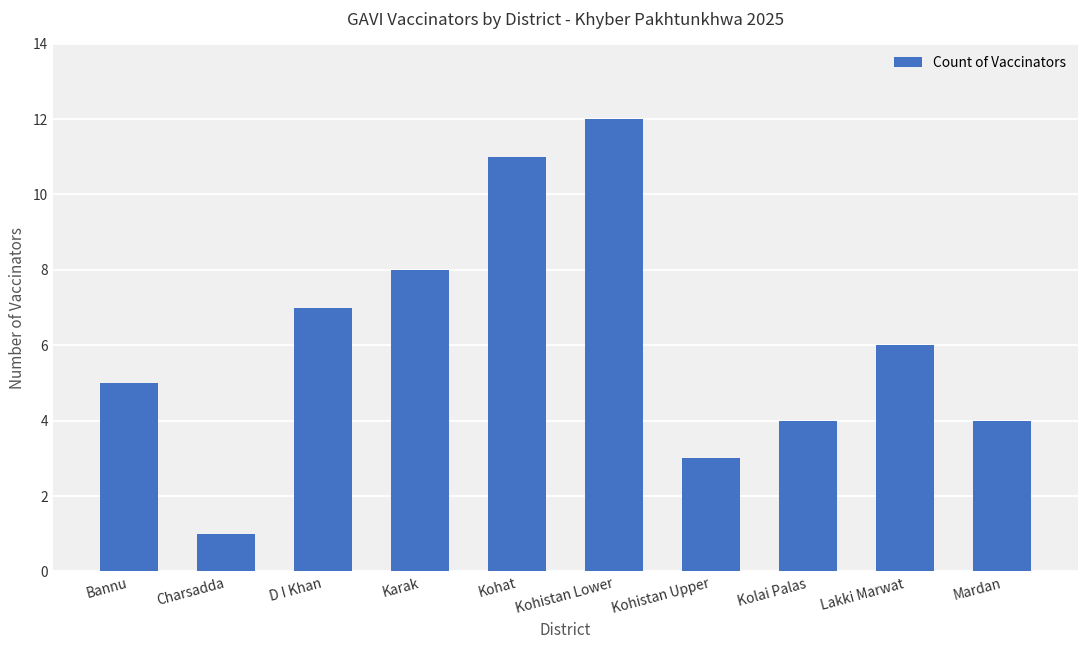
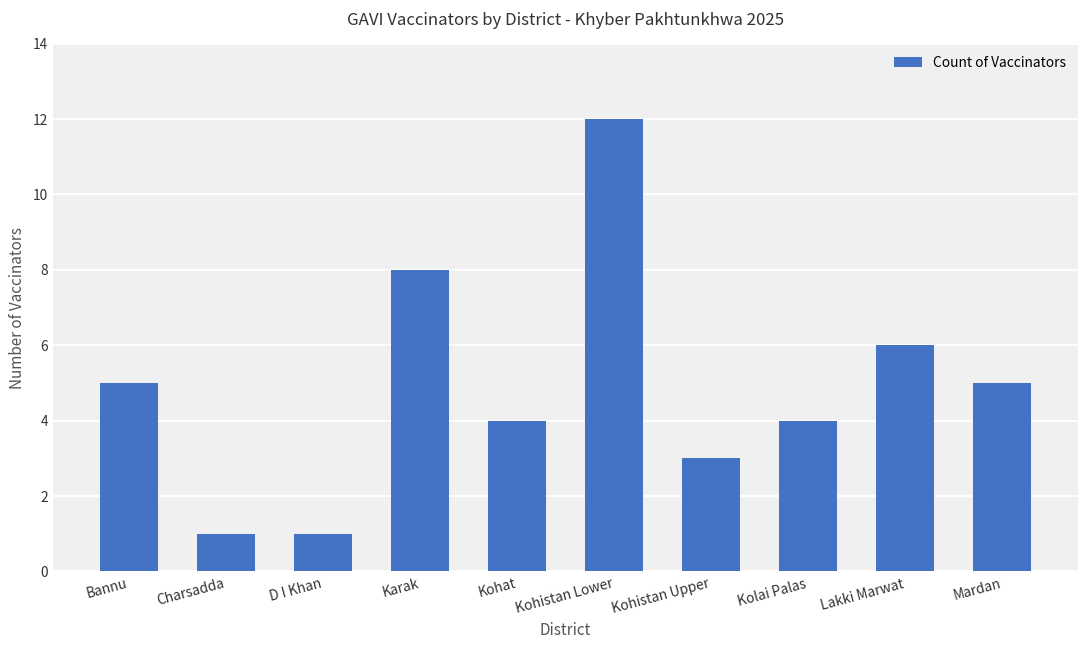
D I Khan: 7 -> 1
Kohat: 11 -> 4
Mardan: 4 -> 5
